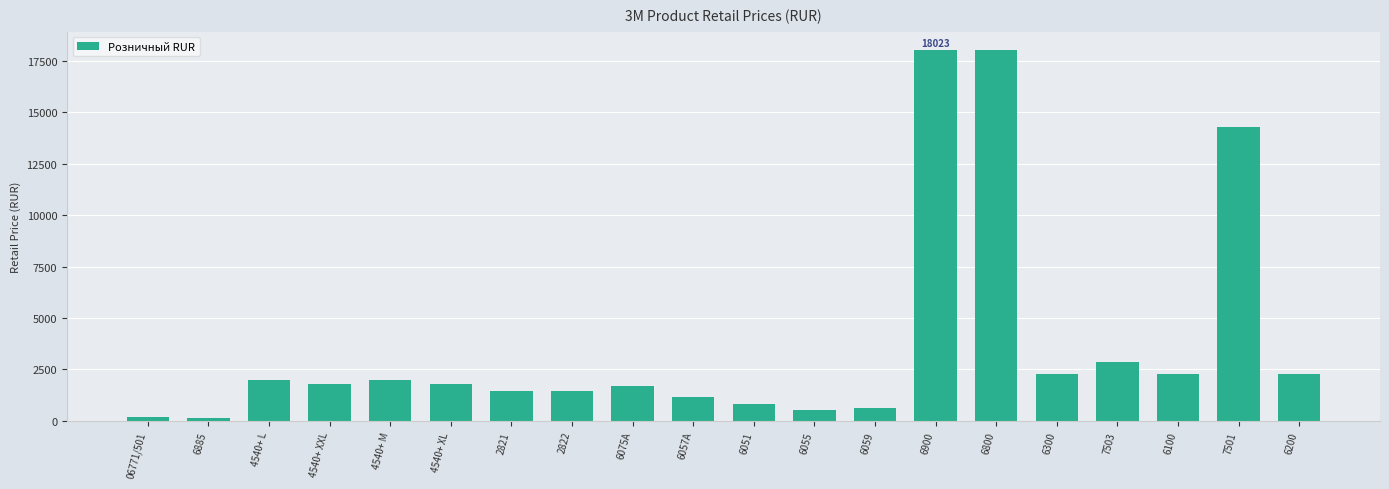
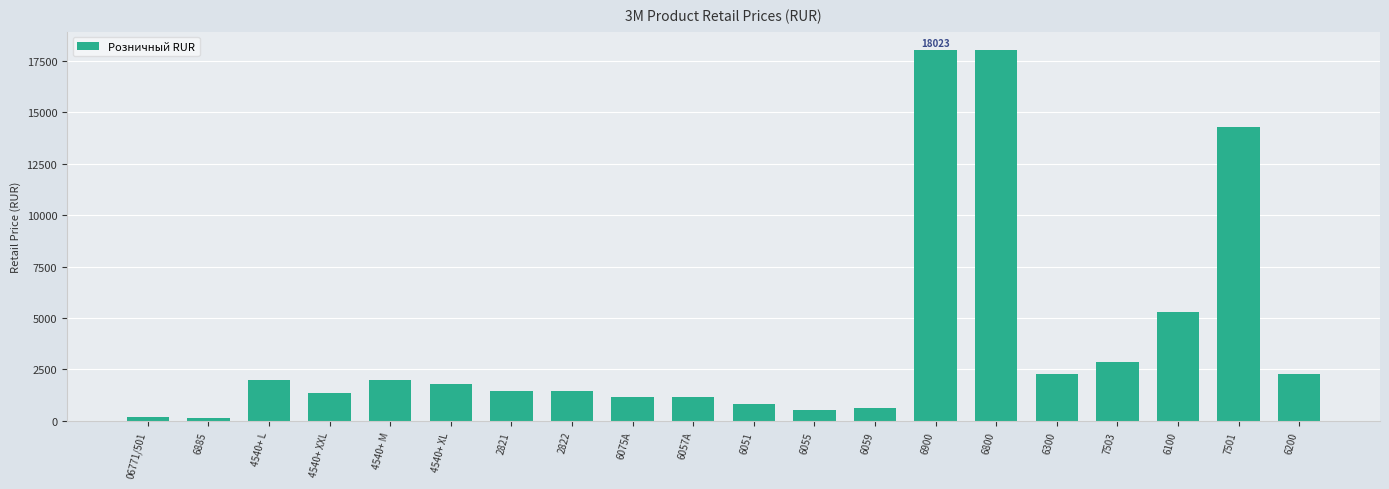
4540+ XXL: 1800 -> 1300
6075A: 1700 -> 1200
6100: 2300 -> 5300
